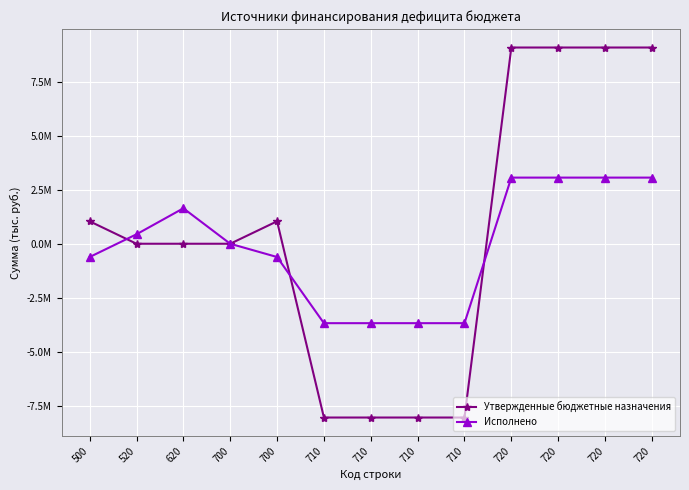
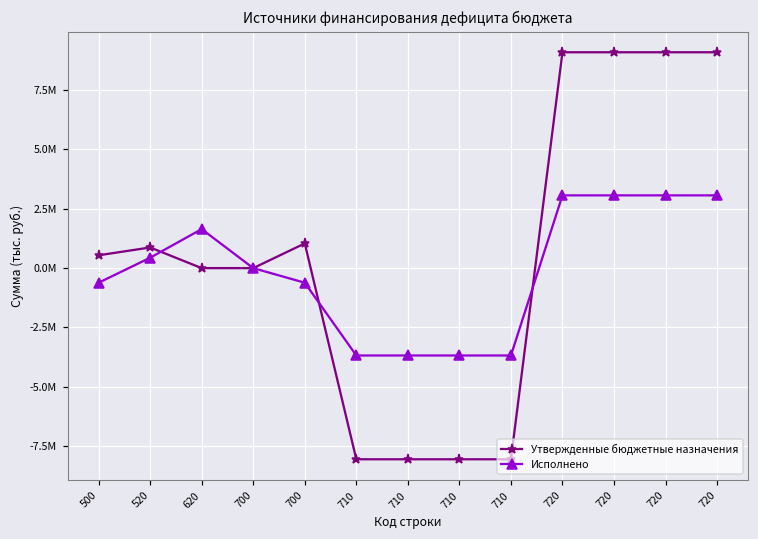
Утвержденные бюджетные назначения, 500: 1000000 -> 500000
Утвержденные бюджетные назначения, 520: 0 -> 900000
